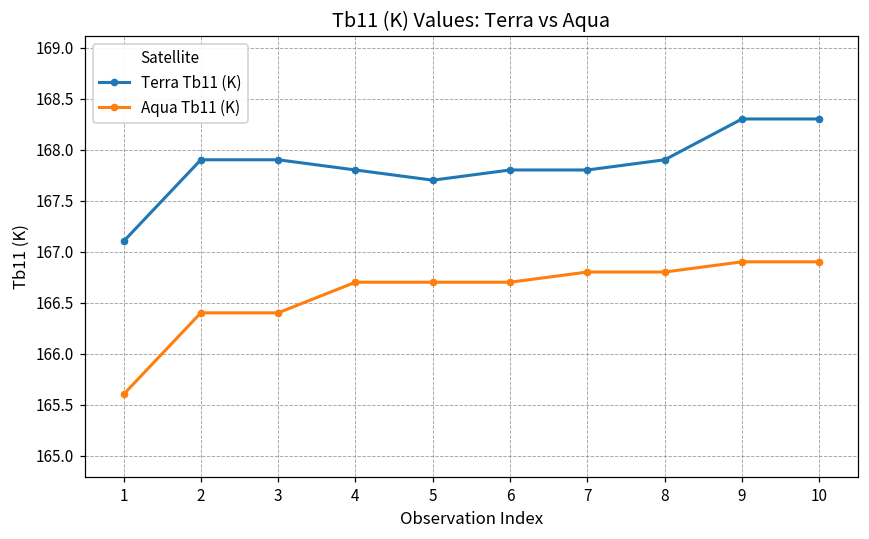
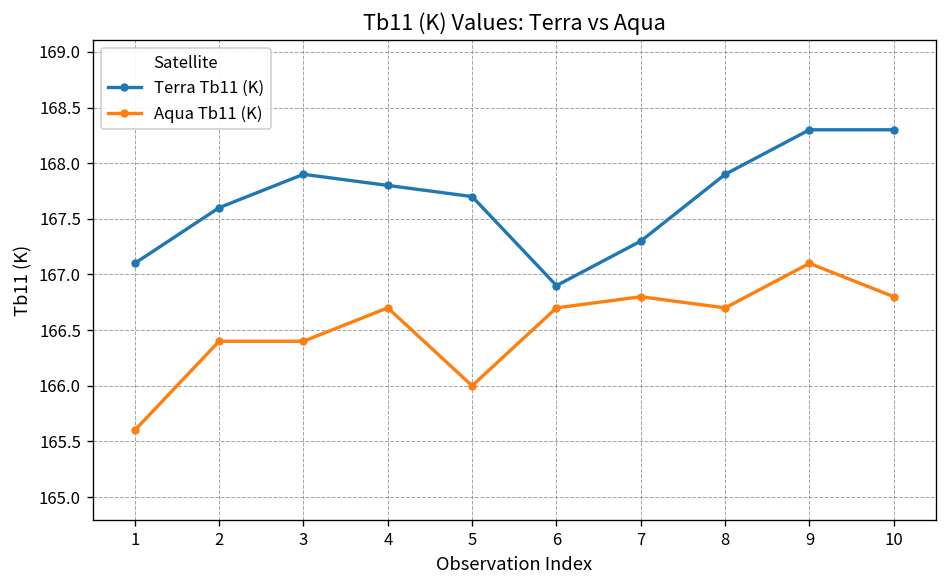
Terra Tb11 (K), 2: 167.9 -> 167.6
Aqua Tb11 (K), 5: 166.7 -> 166.0
Terra Tb11 (K), 6: 167.8 -> 166.9
Terra Tb11 (K), 7: 167.8 -> 167.3
Aqua Tb11 (K), 8: 166.8 -> 166.7
Aqua Tb11 (K), 9: 166.9 -> 167.1
Aqua Tb11 (K), 10: 166.9 -> 166.8
